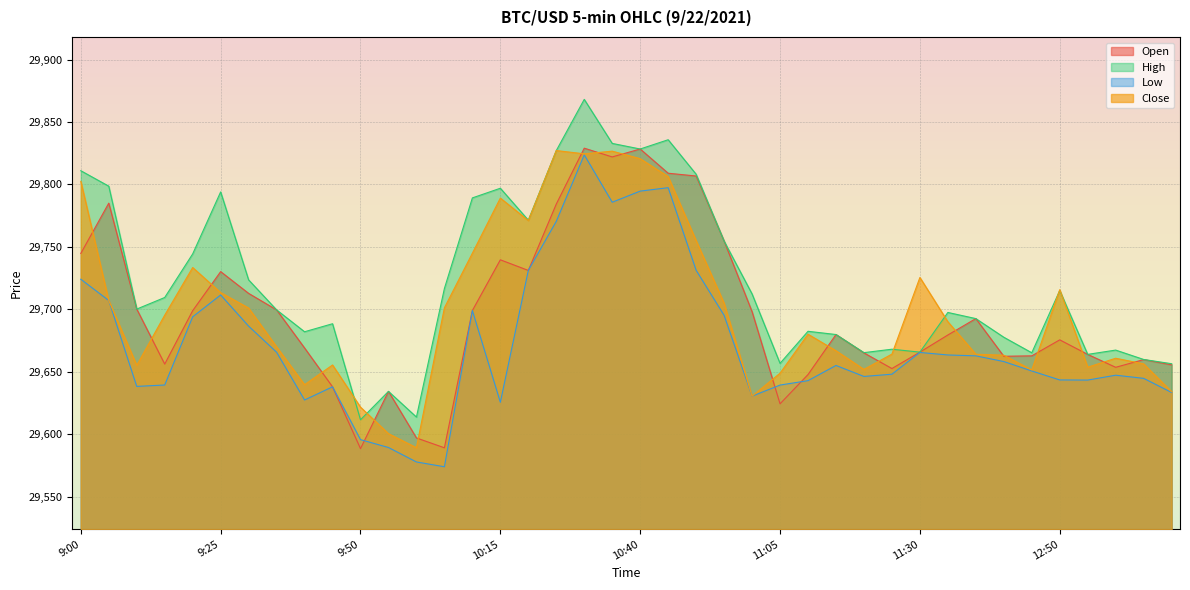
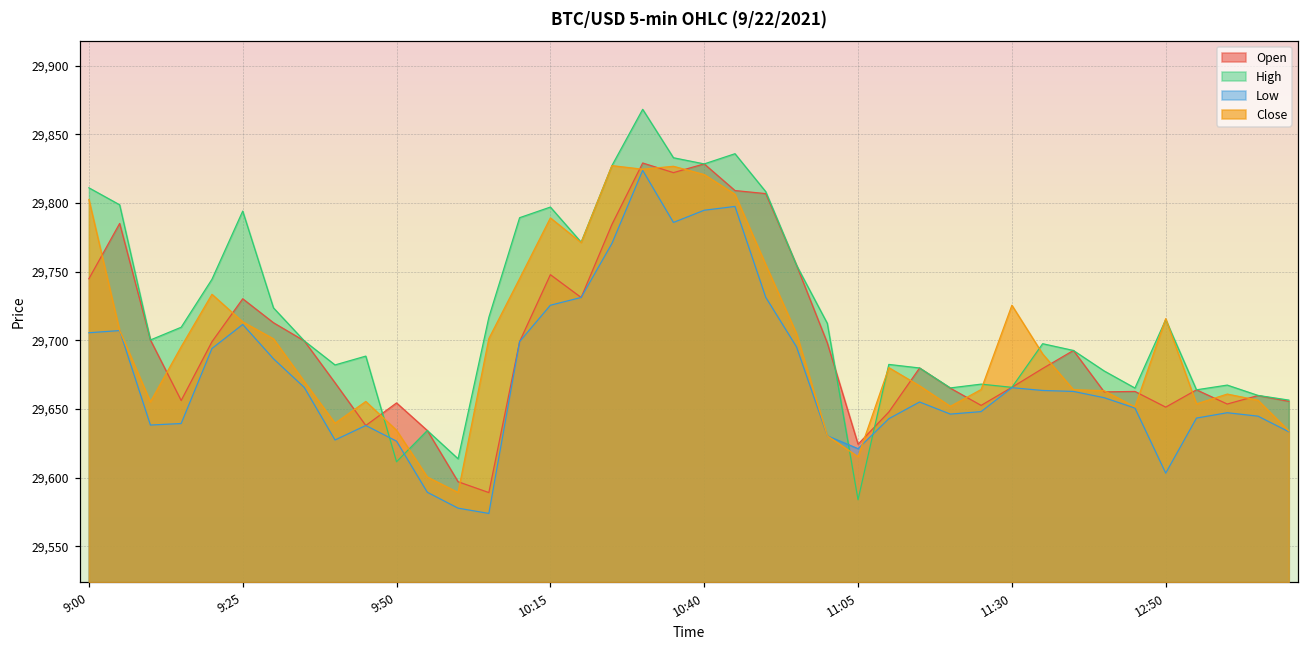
Low, 9:00: 29,724 -> 29,705
Open, 9:50: 29,588 -> 29,654
Low, 9:50: 29,596 -> 29,627
Close, 9:50: 29,622 -> 29,634
Open, 10:15: 29,740 -> 29,748
Low, 10:15: 29,626 -> 29,725
High, 11:05: 29,657 -> 29,584
Low, 11:05: 29,639 -> 29,621
Close, 11:05: 29,649 -> 29,615
Open, 12:50: 29,676 -> 29,651
Low, 12:50: 29,643 -> 29,603
